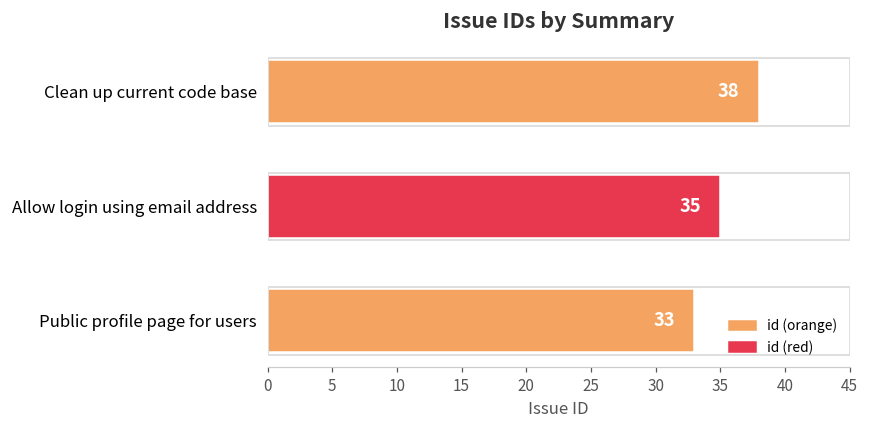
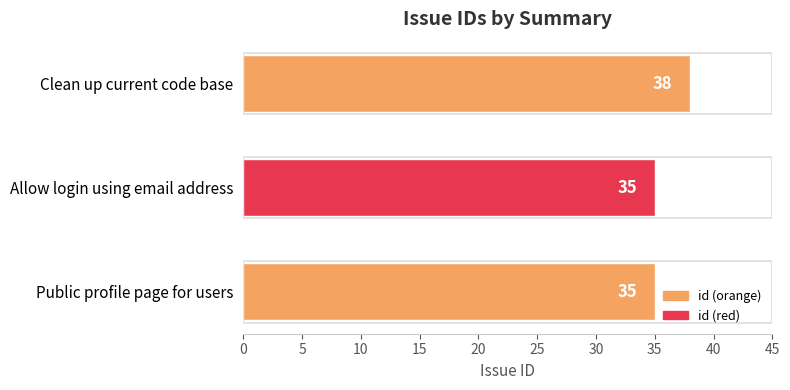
Public profile page for users: 33 -> 35
